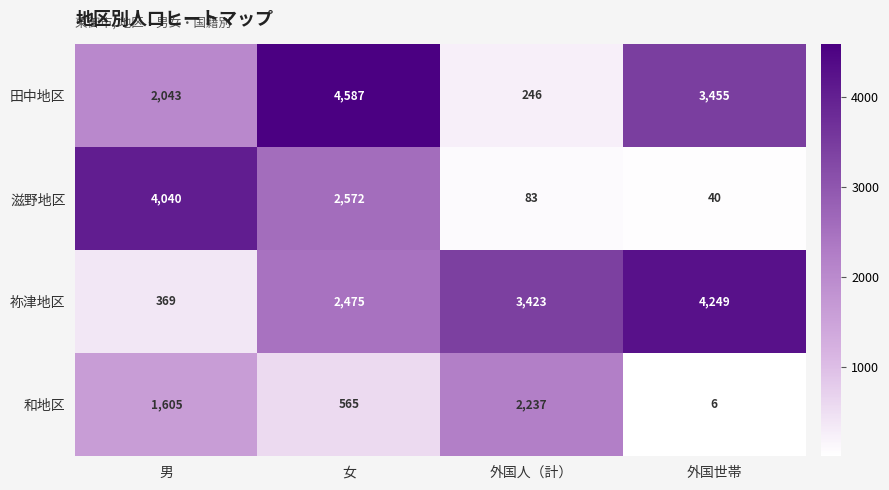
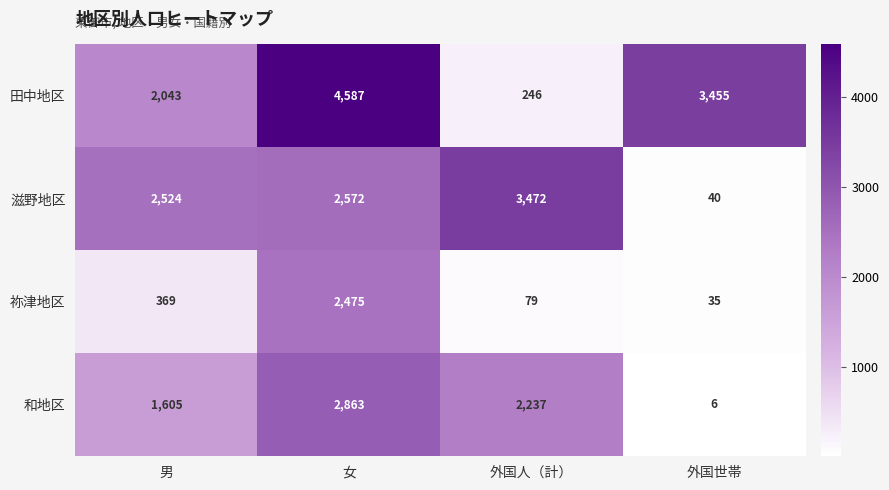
滋野地区, 男: 4,040 -> 2,524
滋野地区, 外国人（計）: 83 -> 3,472
祢津地区, 外国人（計）: 3,423 -> 79
祢津地区, 外国世帯: 4,249 -> 35
和地区, 女: 565 -> 2,863
